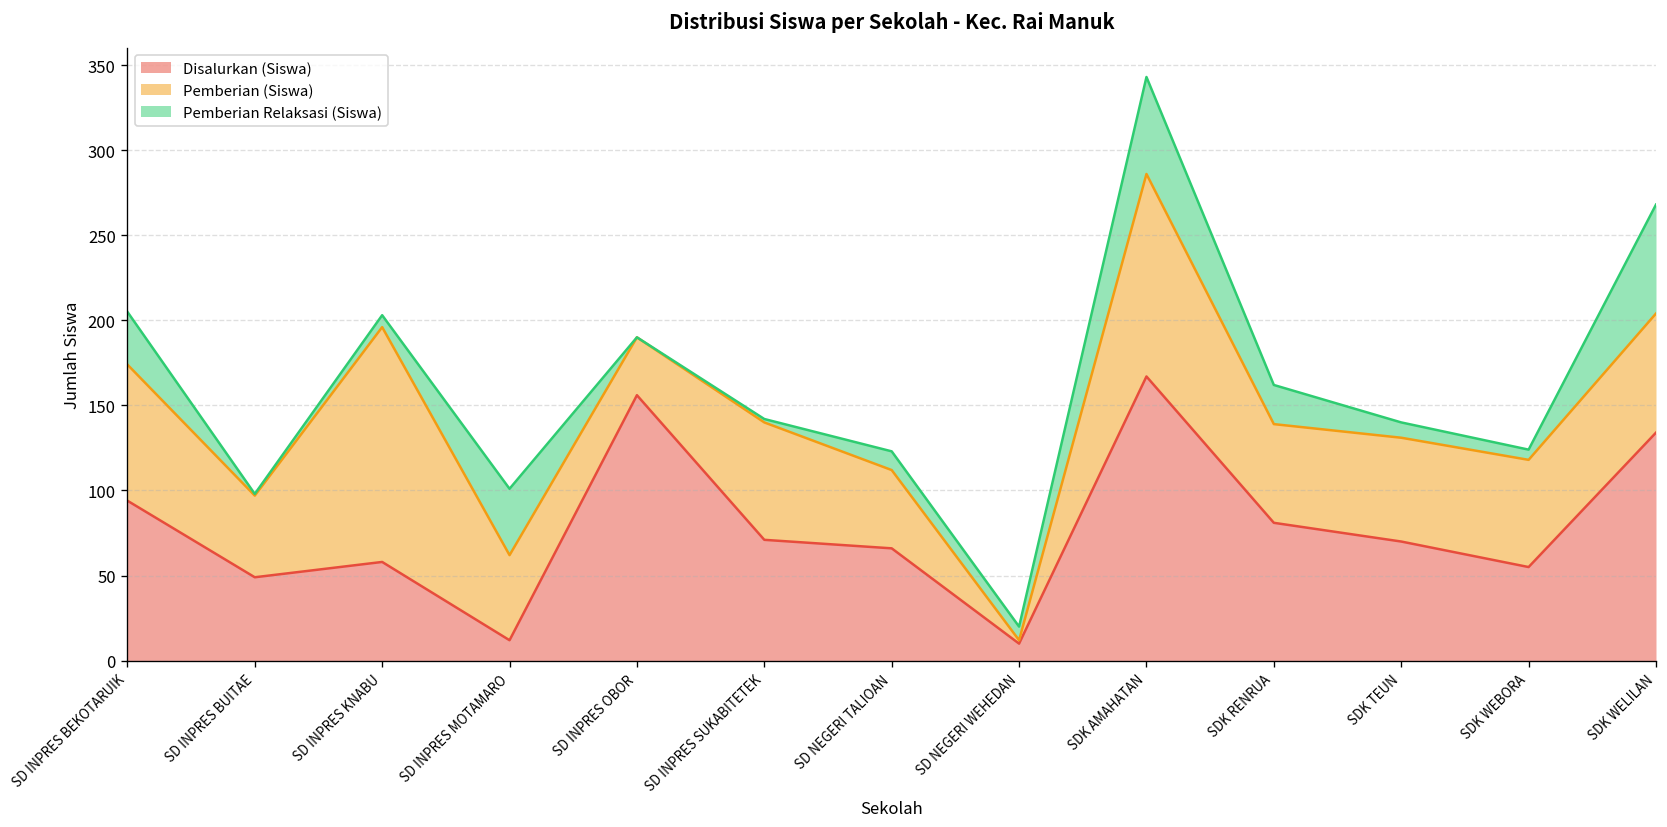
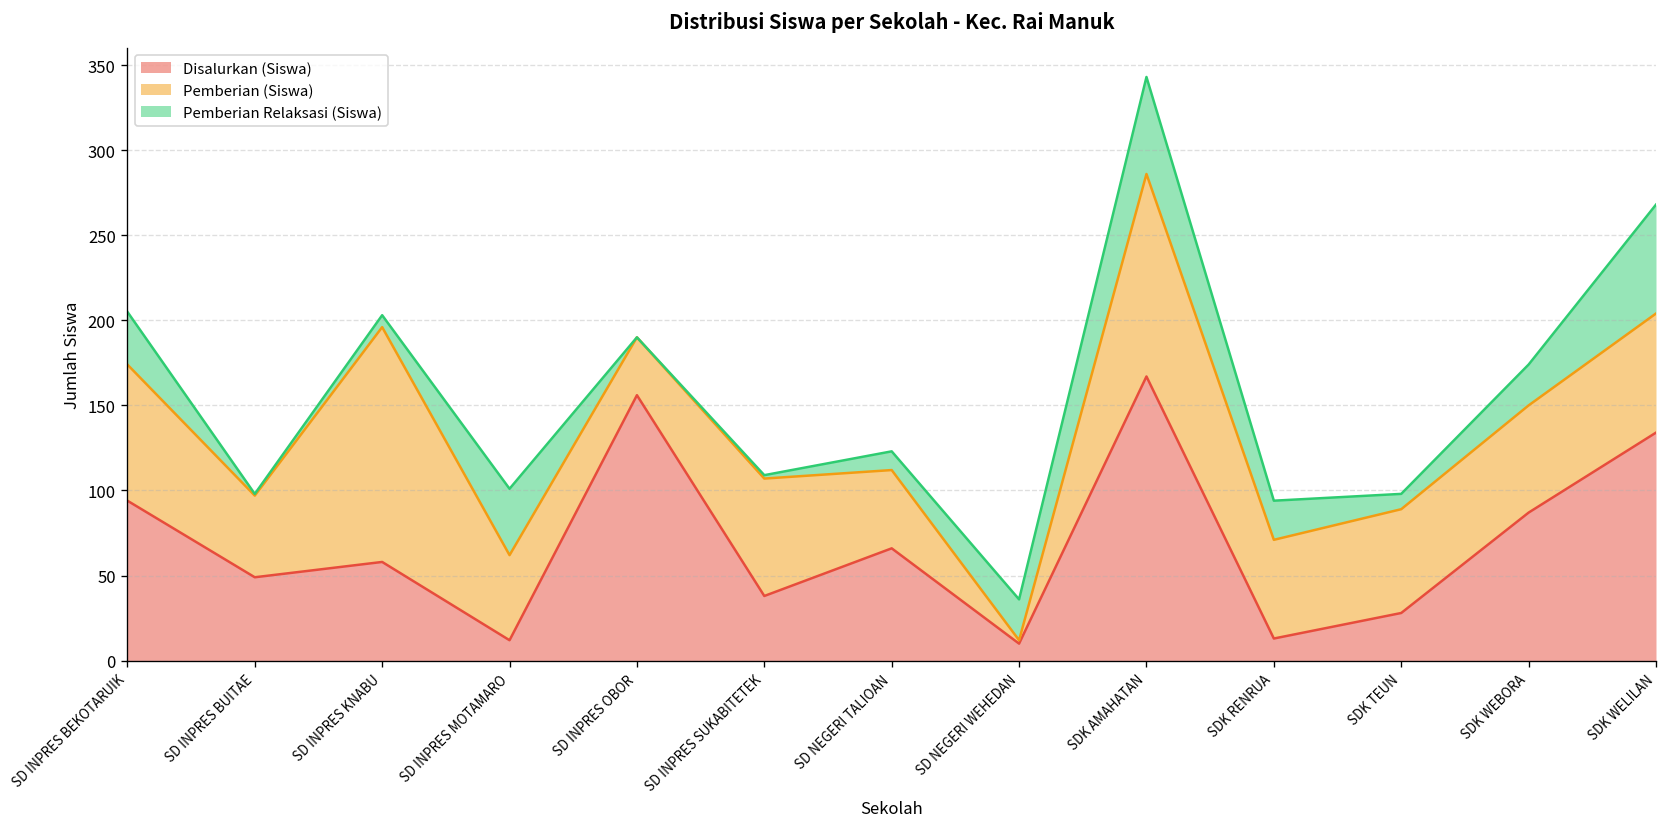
Disalurkan (Siswa), SD INPRES SUKABITETEK: 71 -> 38
Pemberian Relaksasi (Siswa), SD NEGERI WEHEDAN: 8 -> 24
Disalurkan (Siswa), SDK RENRUA: 81 -> 13
Disalurkan (Siswa), SDK TEUN: 70 -> 28
Disalurkan (Siswa), SDK WEBORA: 55 -> 87
Pemberian Relaksasi (Siswa), SDK WEBORA: 6 -> 24
